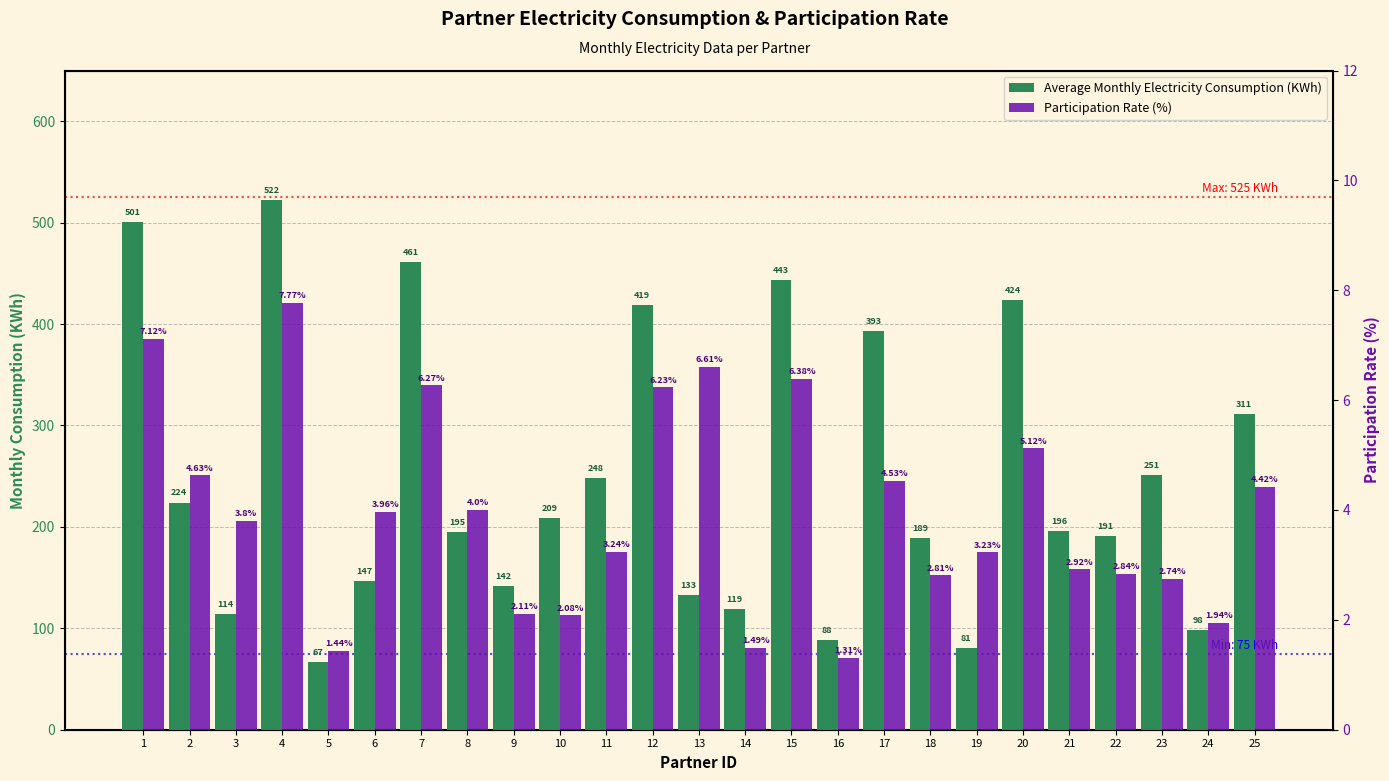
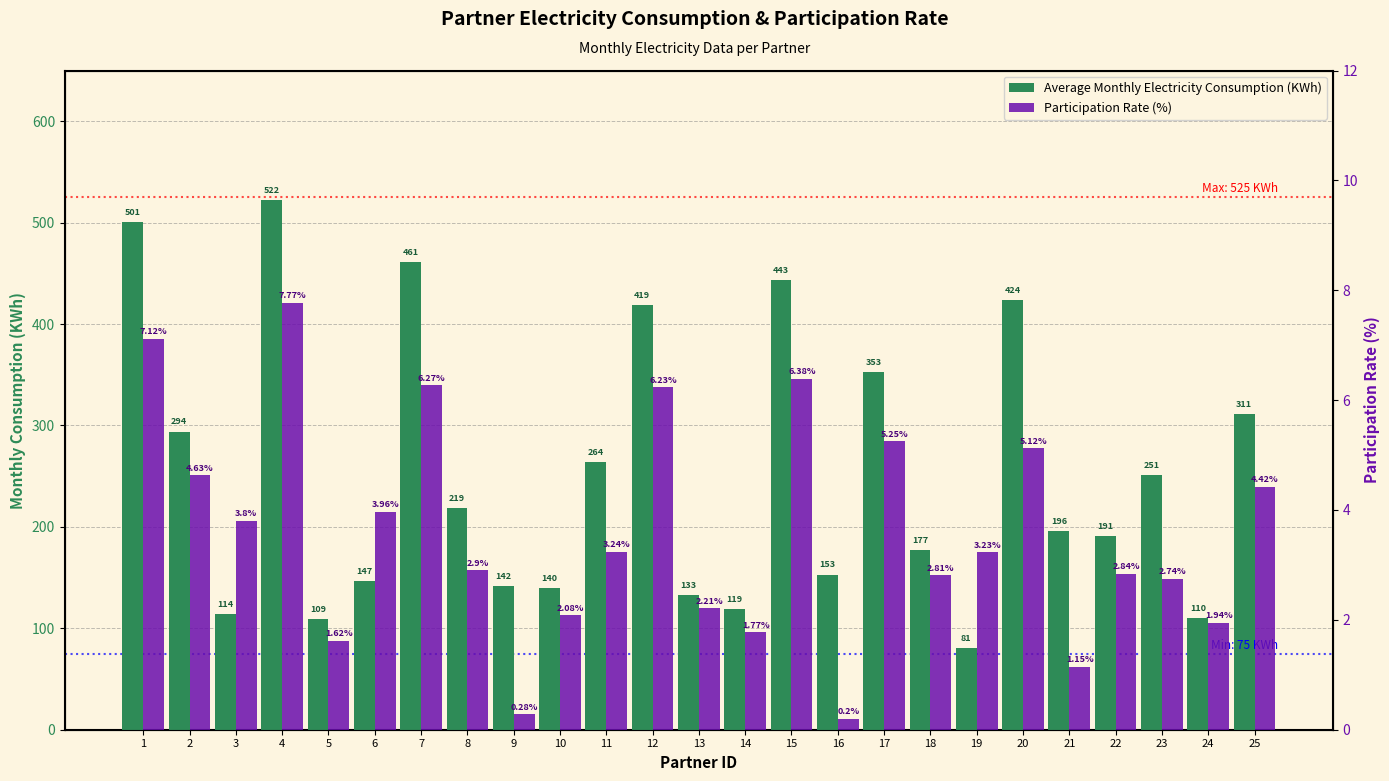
Average Monthly Electricity Consumption (KWh), 2: 224 -> 294
Average Monthly Electricity Consumption (KWh), 5: 67 -> 109
Average Monthly Electricity Consumption (KWh), 8: 195 -> 219
Average Monthly Electricity Consumption (KWh), 10: 209 -> 140
Average Monthly Electricity Consumption (KWh), 11: 248 -> 264
Average Monthly Electricity Consumption (KWh), 16: 88 -> 153
Average Monthly Electricity Consumption (KWh), 17: 393 -> 353
Average Monthly Electricity Consumption (KWh), 18: 189 -> 177
Average Monthly Electricity Consumption (KWh), 24: 98 -> 110
Participation Rate (%), 5: 1.44% -> 1.62%
Participation Rate (%), 8: 4.0% -> 2.9%
Participation Rate (%), 9: 2.11% -> 0.28%
Participation Rate (%), 13: 6.61% -> 2.21%
Participation Rate (%), 14: 1.49% -> 1.77%
Participation Rate (%), 16: 1.31% -> 0.2%
Participation Rate (%), 17: 4.53% -> 5.25%
Participation Rate (%), 21: 2.92% -> 1.15%
